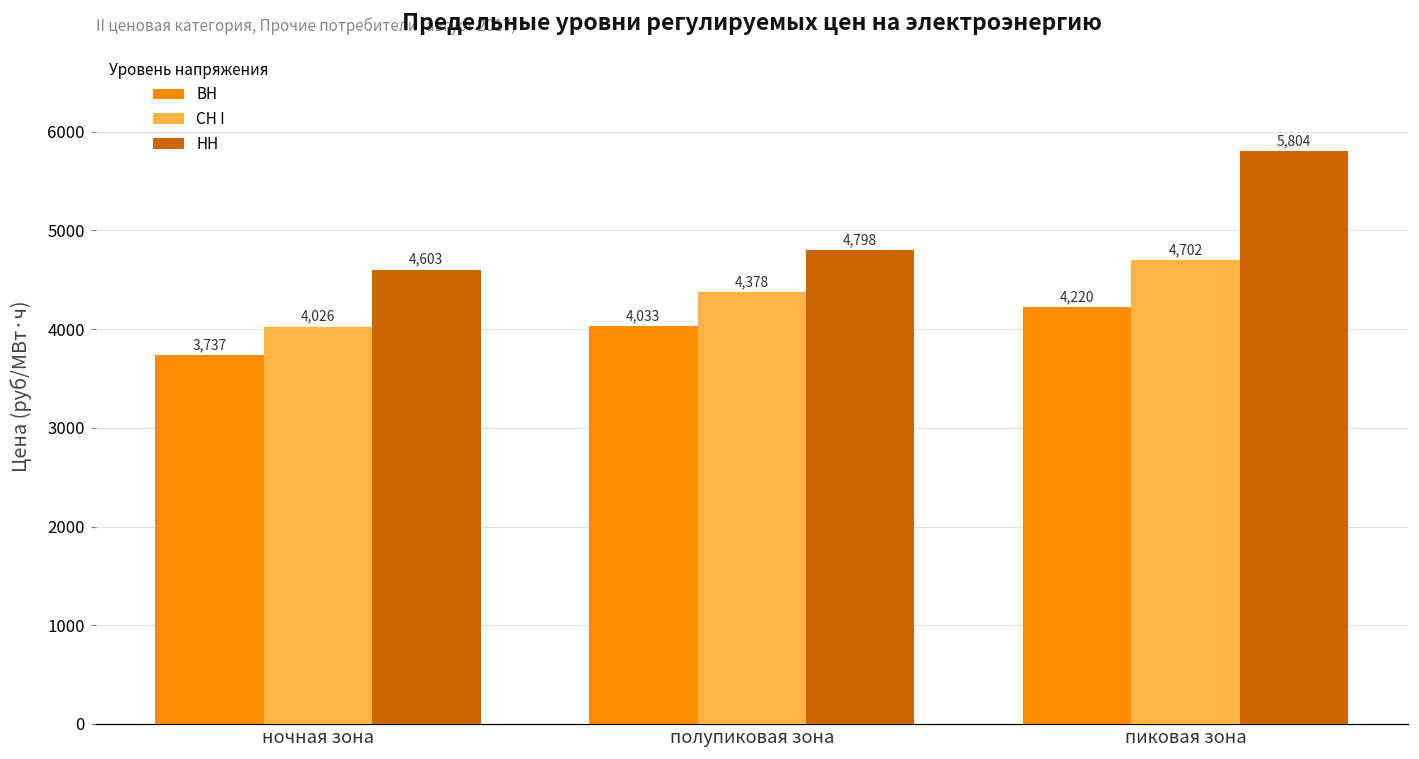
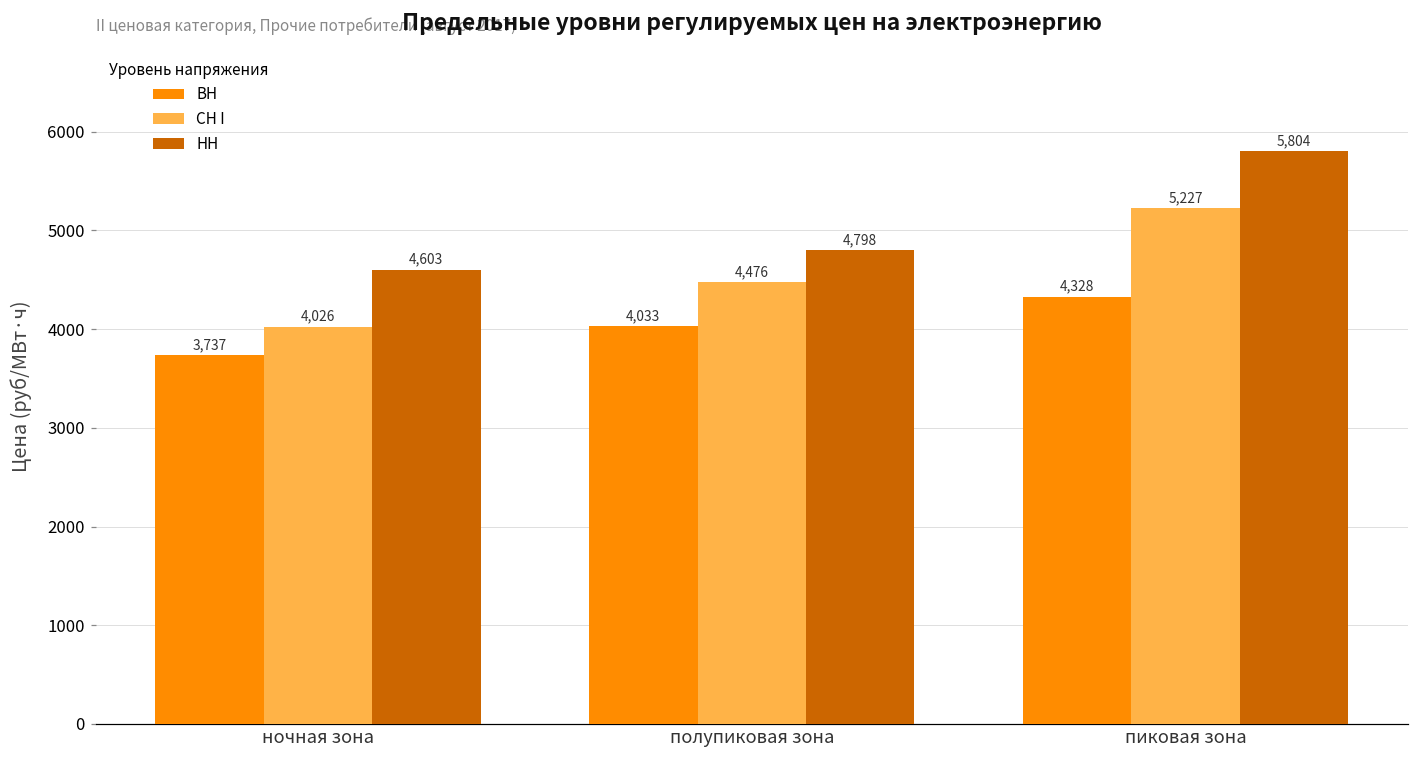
СН I, полупиковая зона: 4,378 -> 4,476
ВН, пиковая зона: 4,220 -> 4,328
СН I, пиковая зона: 4,702 -> 5,227
